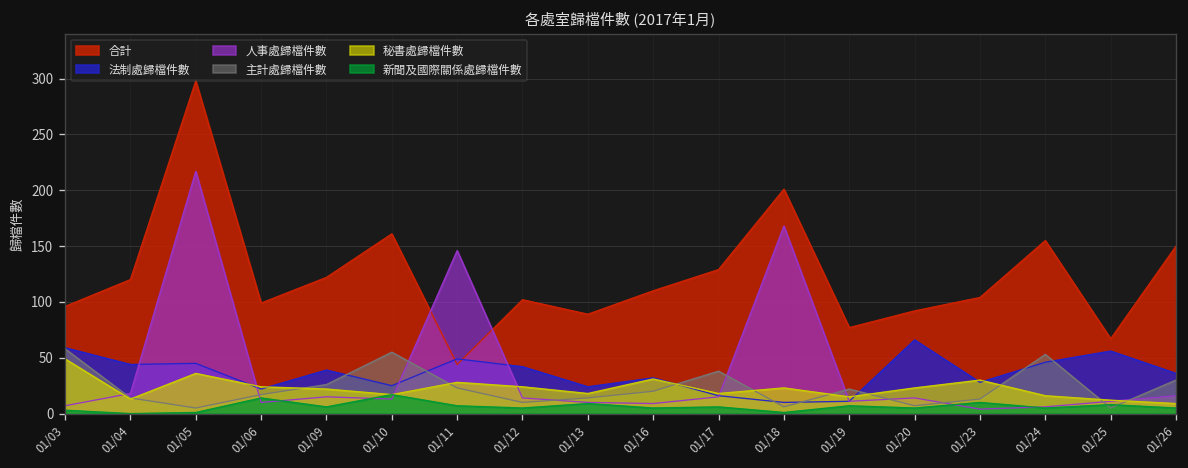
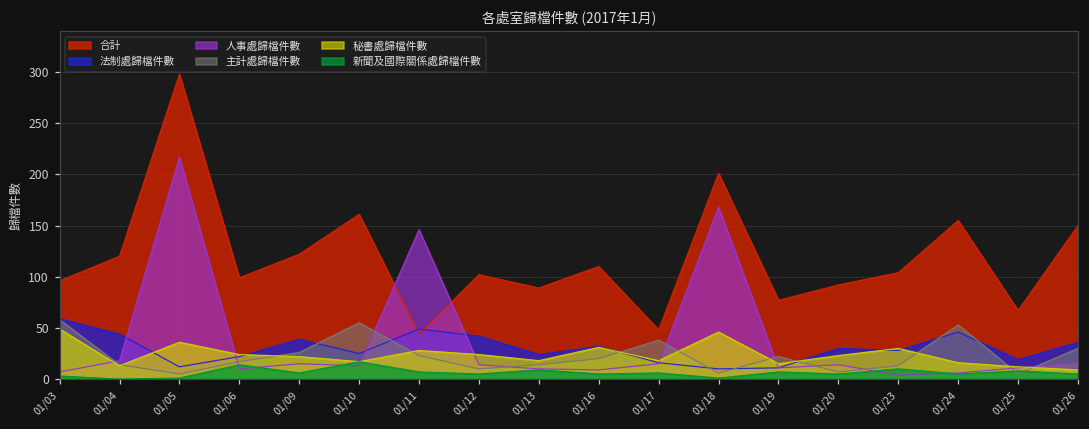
法制處歸檔件數, 01/05: 50 -> 10
合計, 01/17: 130 -> 50
秘書處歸檔件數, 01/18: 20 -> 50
法制處歸檔件數, 01/20: 70 -> 30
法制處歸檔件數, 01/25: 60 -> 20
